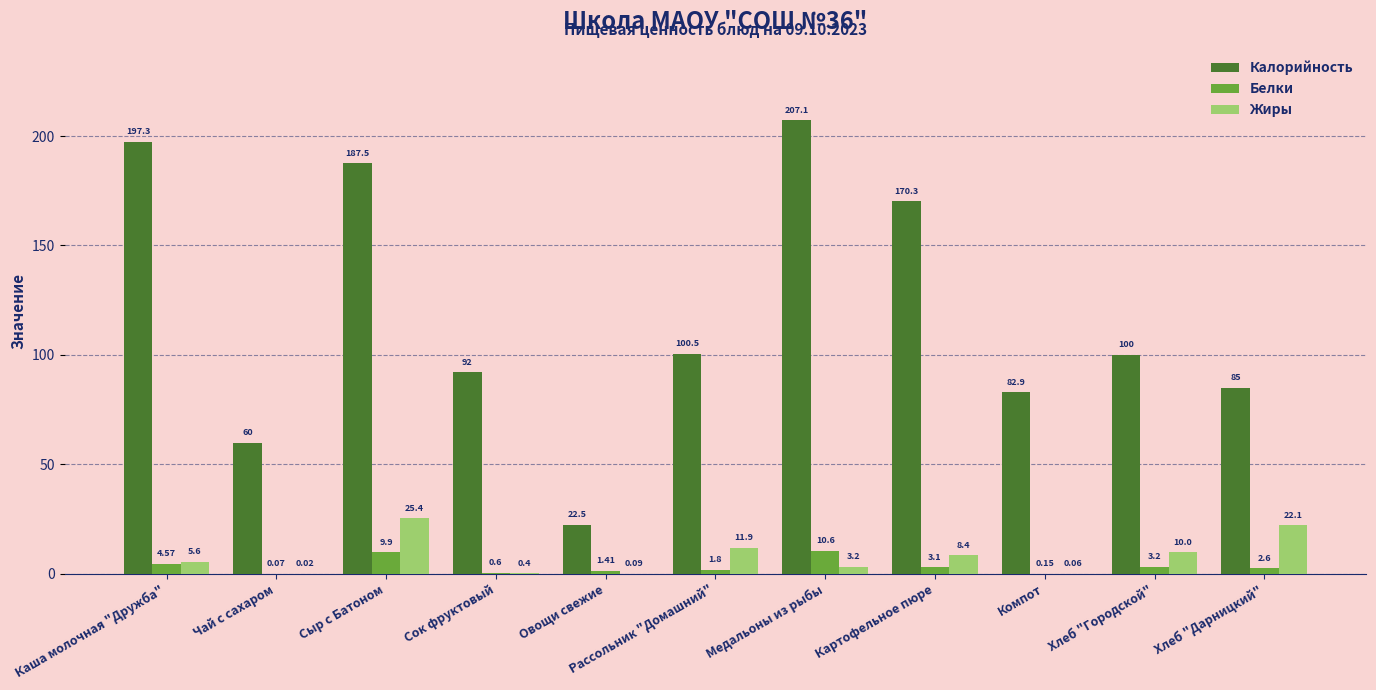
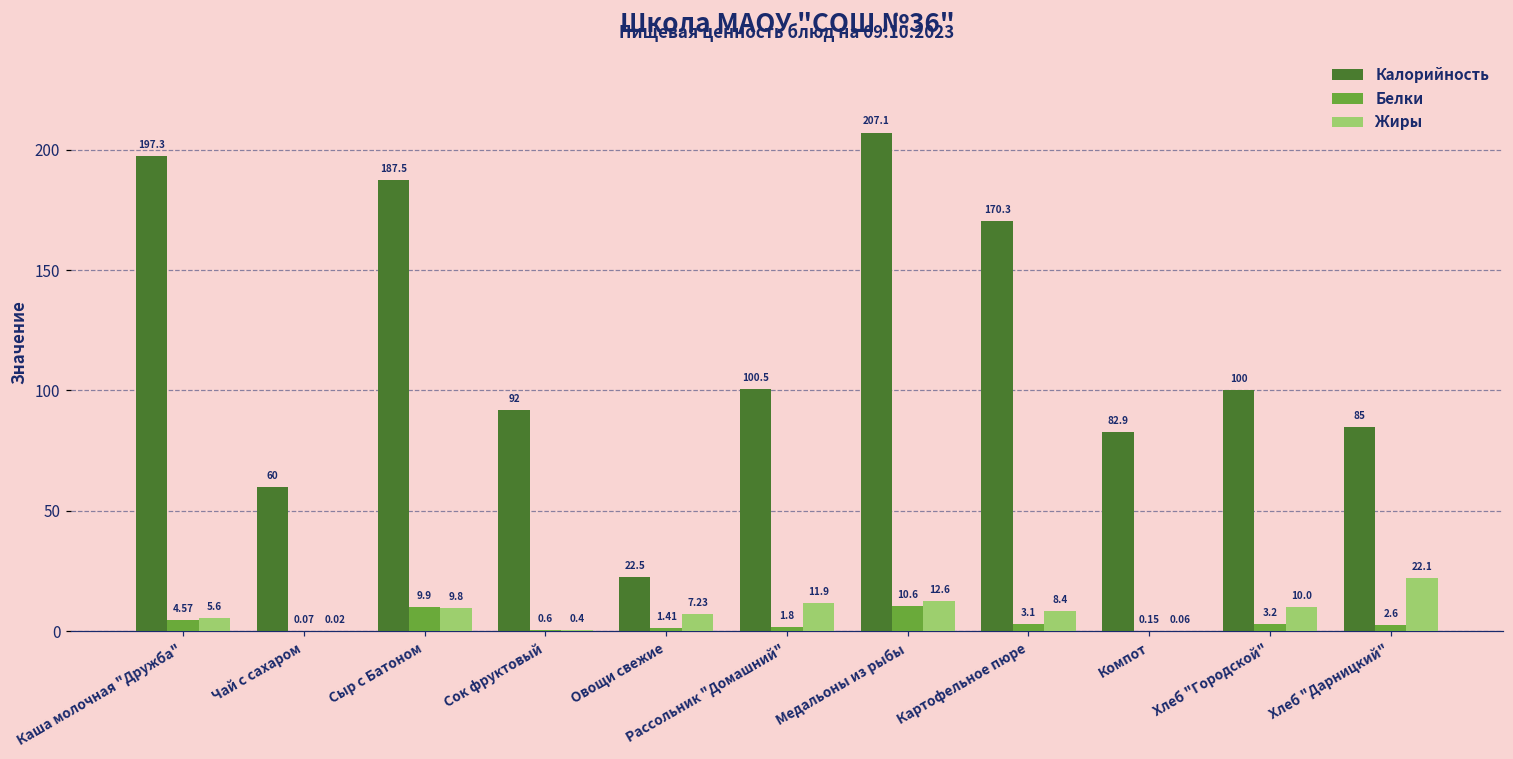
Жиры, Сыр с Батоном: 25.4 -> 9.8
Жиры, Овощи свежие: 0.09 -> 7.23
Жиры, Медальоны из рыбы: 3.2 -> 12.6
